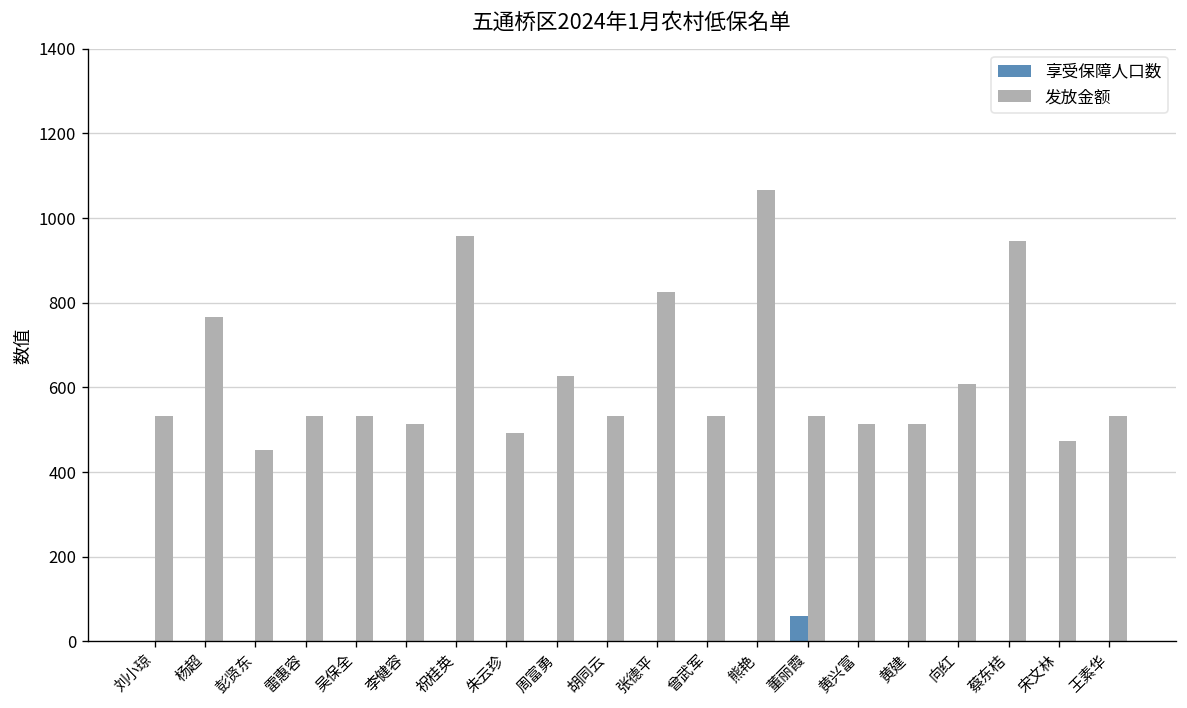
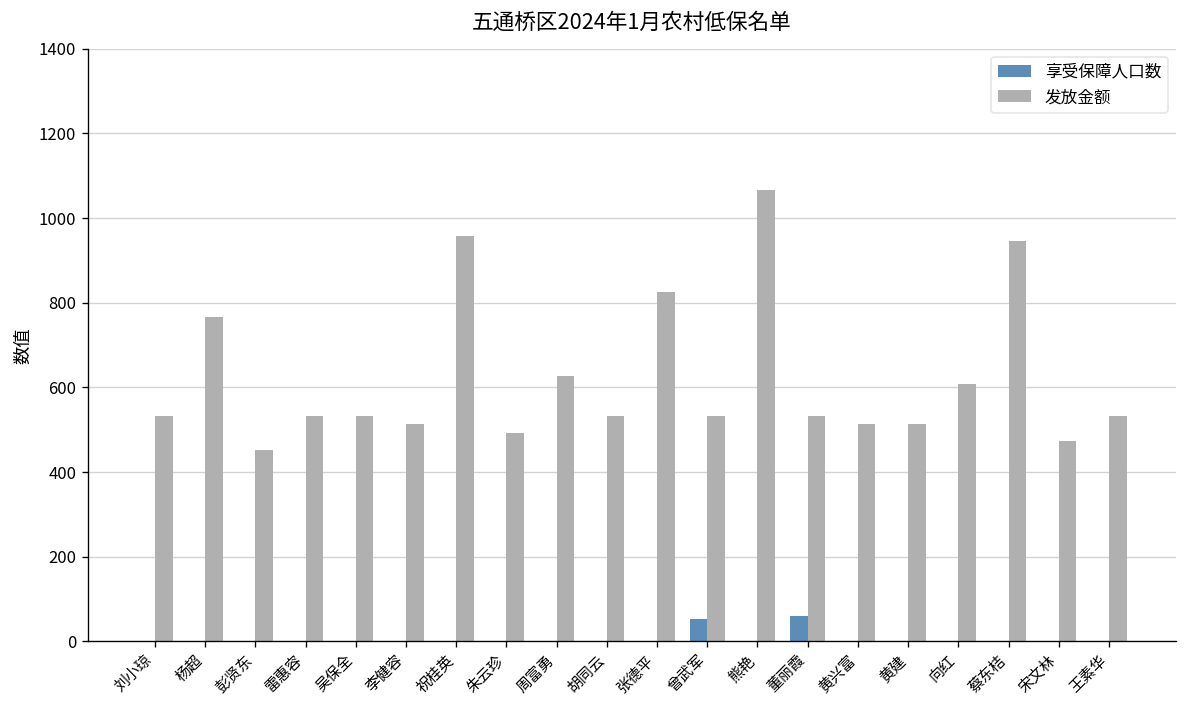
享受保障人口数, 曾武军: 0 -> 50
